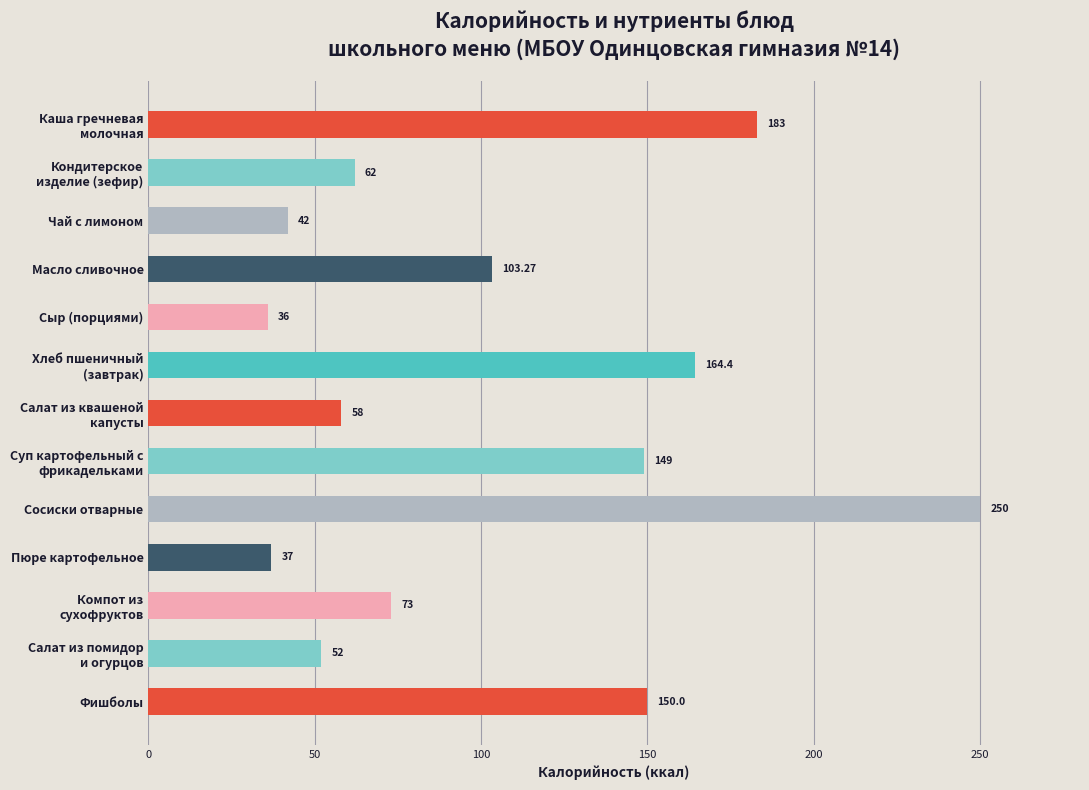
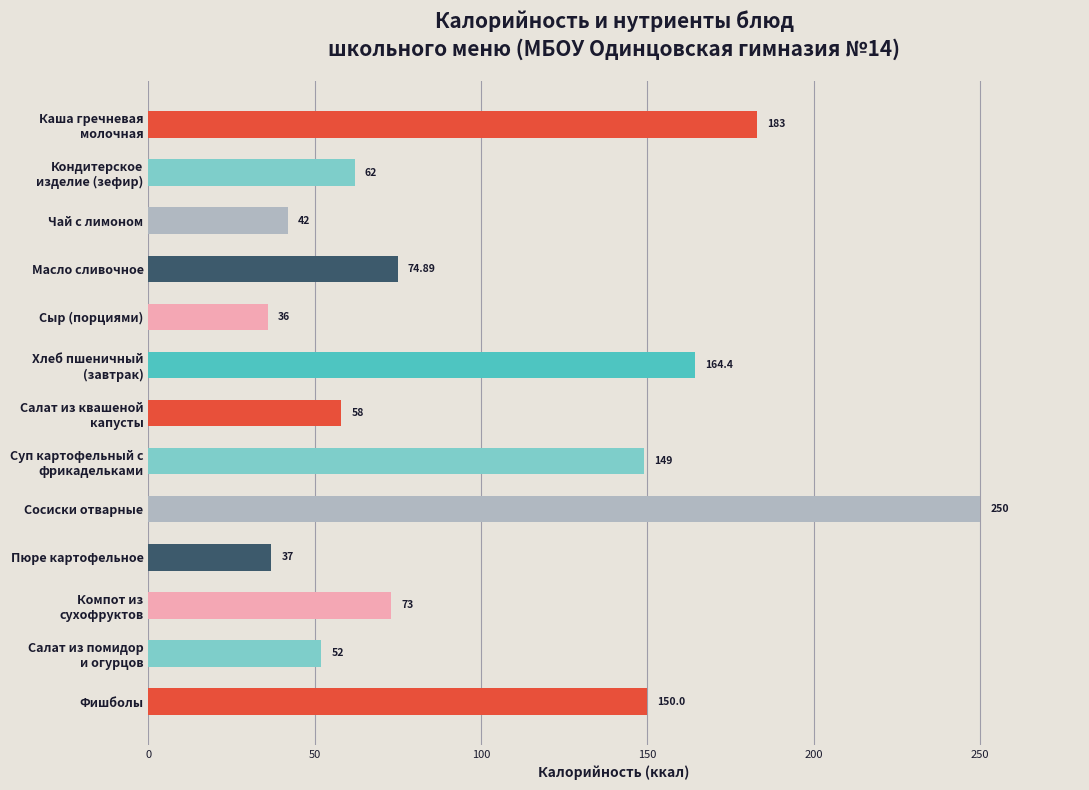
Масло сливочное: 103.27 -> 74.89
